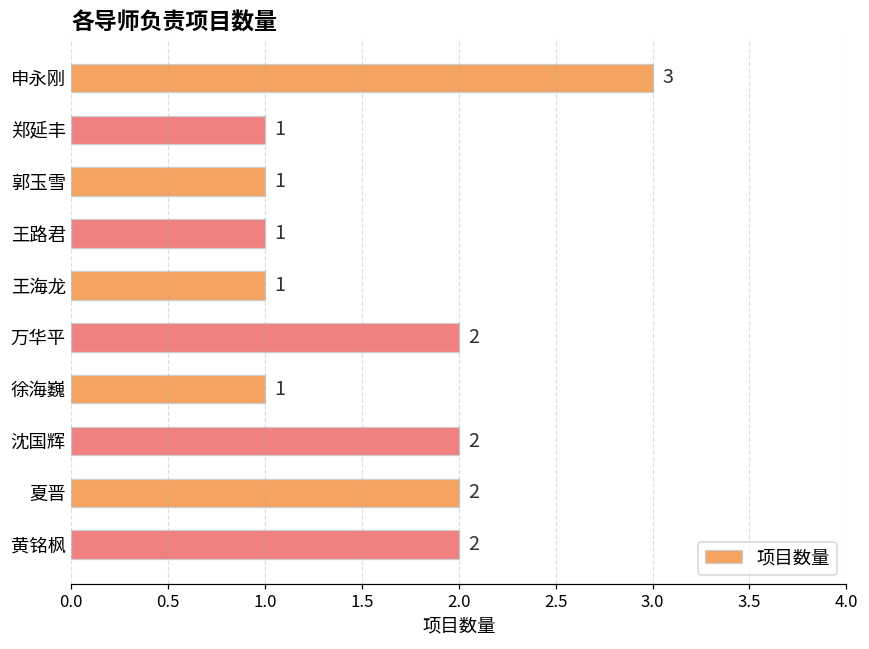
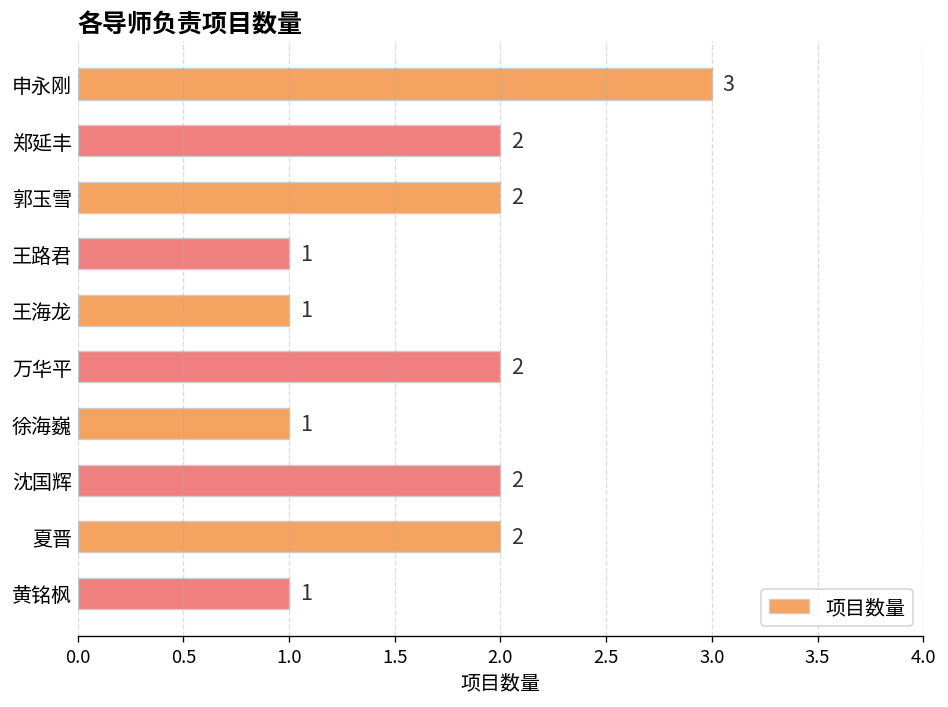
郑延丰: 1 -> 2
郭玉雪: 1 -> 2
黄铭枫: 2 -> 1
